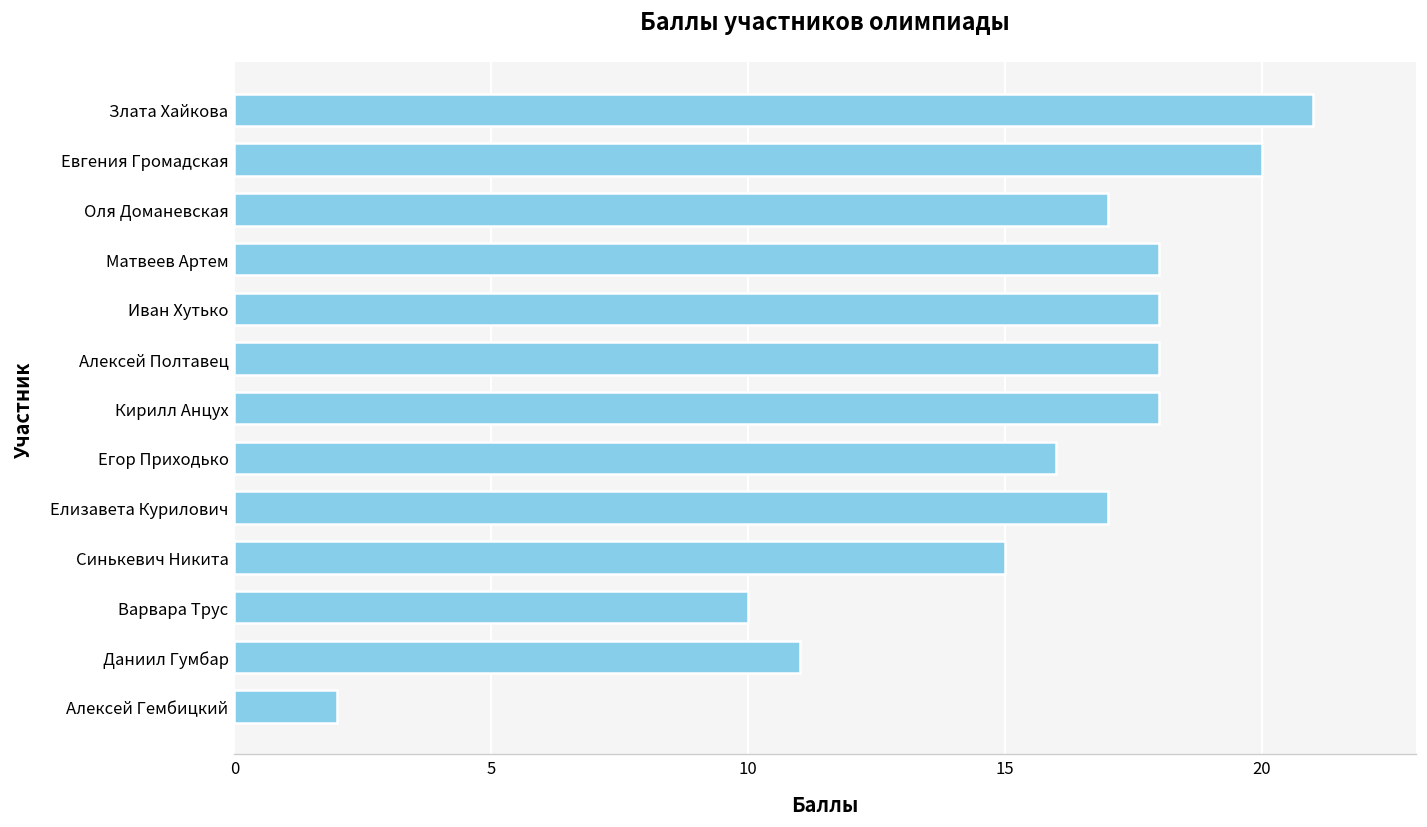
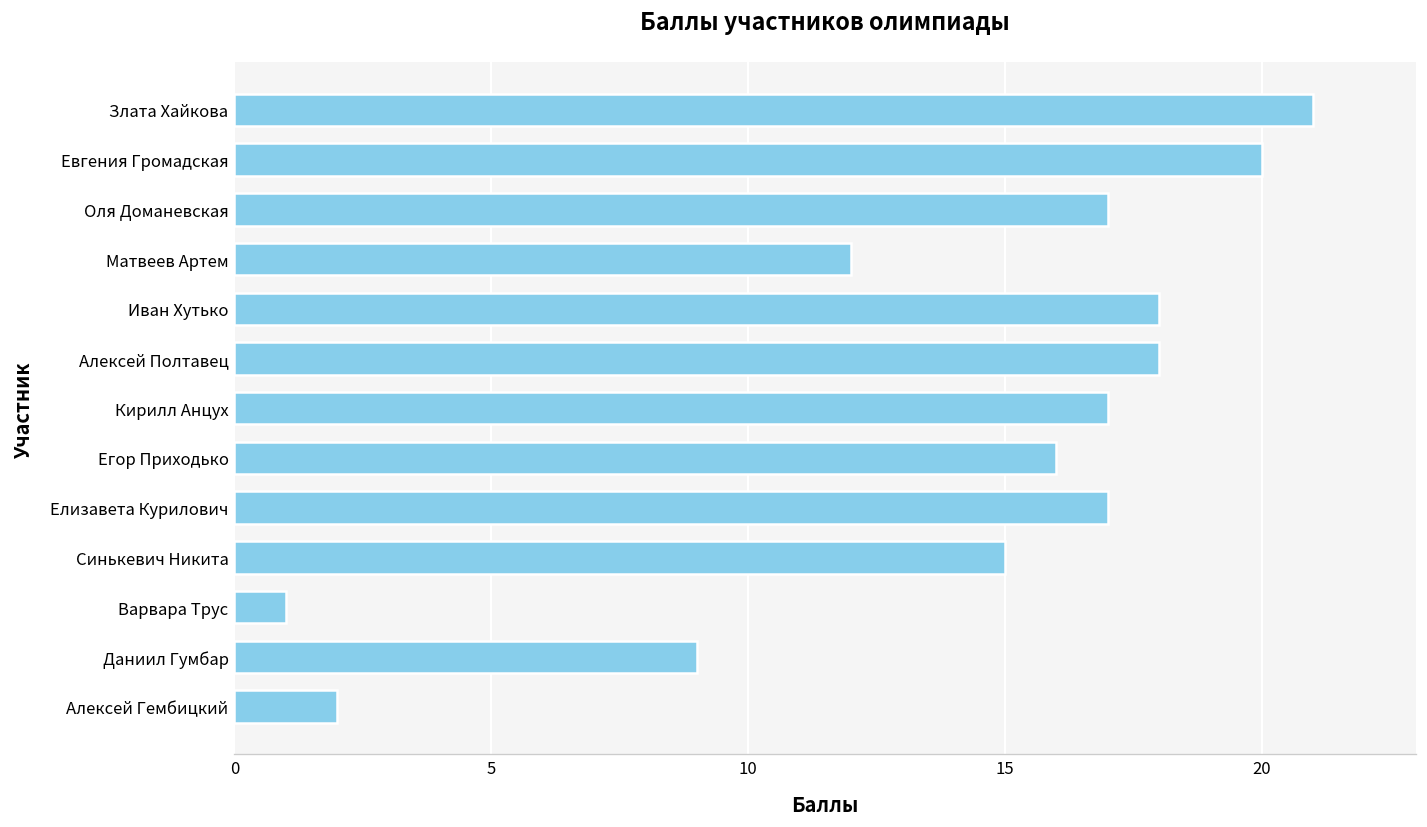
Матвеев Артем: 18 -> 12
Кирилл Анцух: 18 -> 17
Варвара Трус: 10 -> 1
Даниил Гумбар: 11 -> 9
